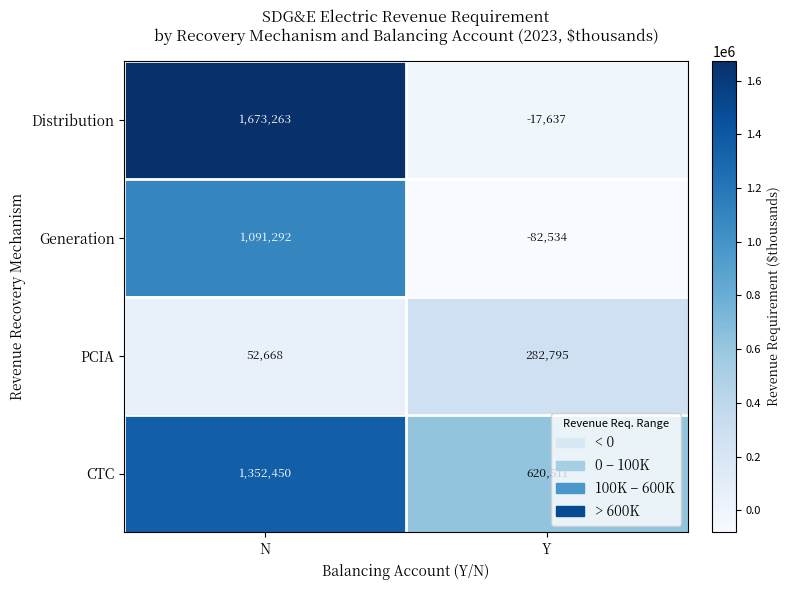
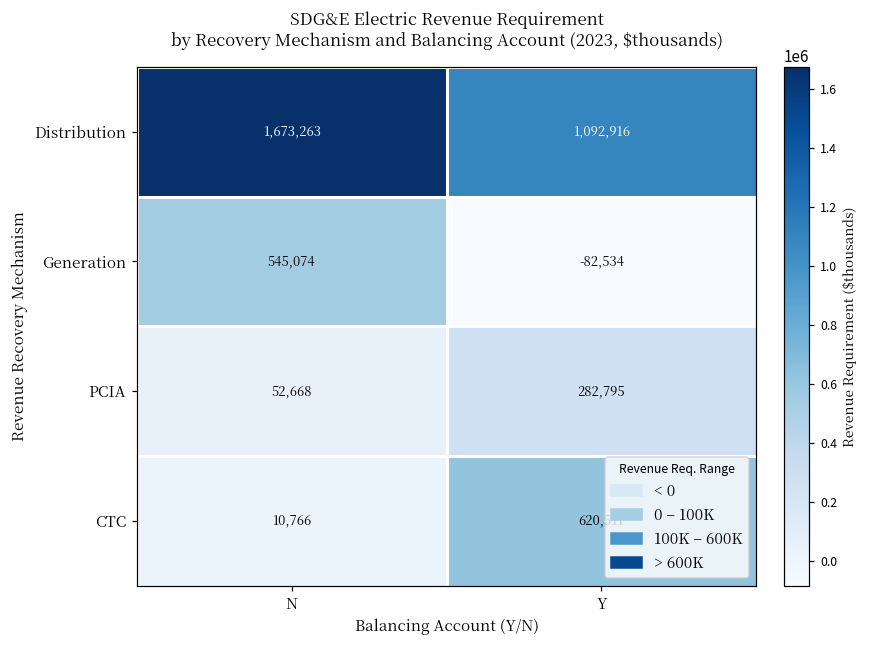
Distribution, Y: -17,637 -> 1,092,916
Generation, N: 1,091,292 -> 545,074
CTC, N: 1,352,450 -> 10,766
